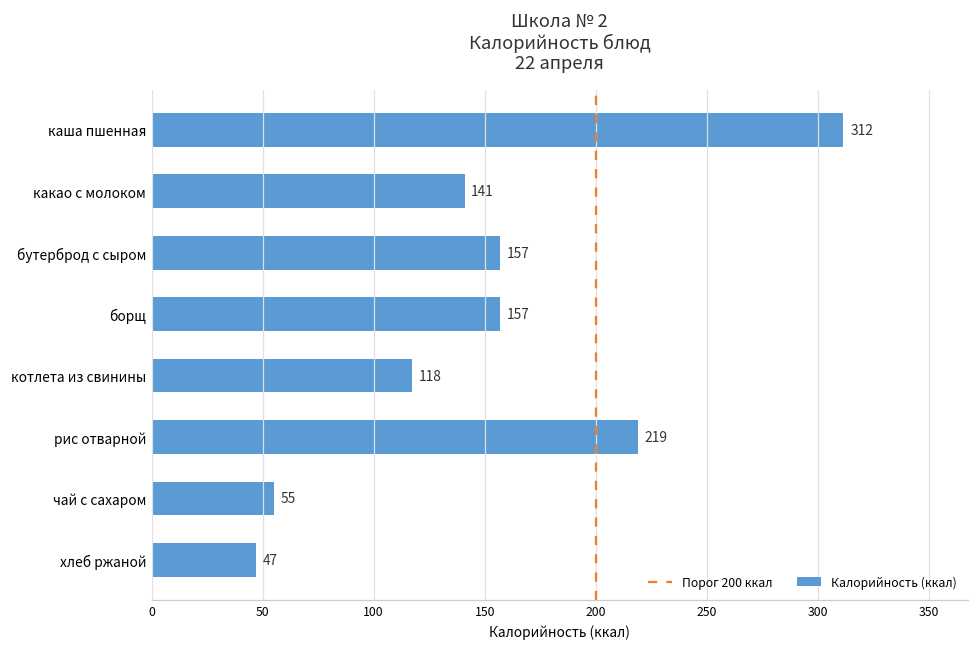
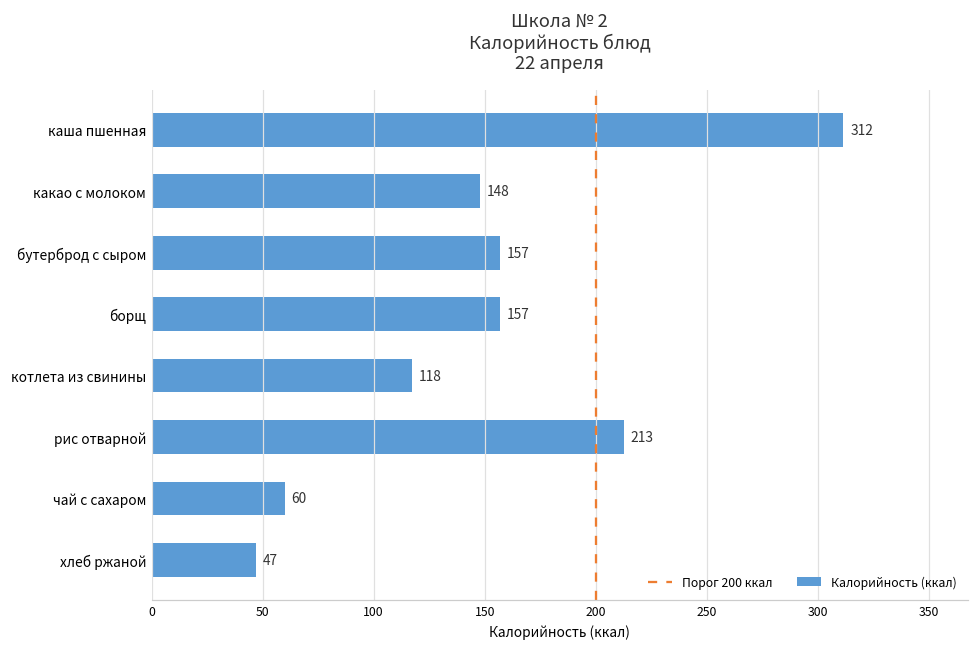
какао с молоком: 141 -> 148
рис отварной: 219 -> 213
чай с сахаром: 55 -> 60
